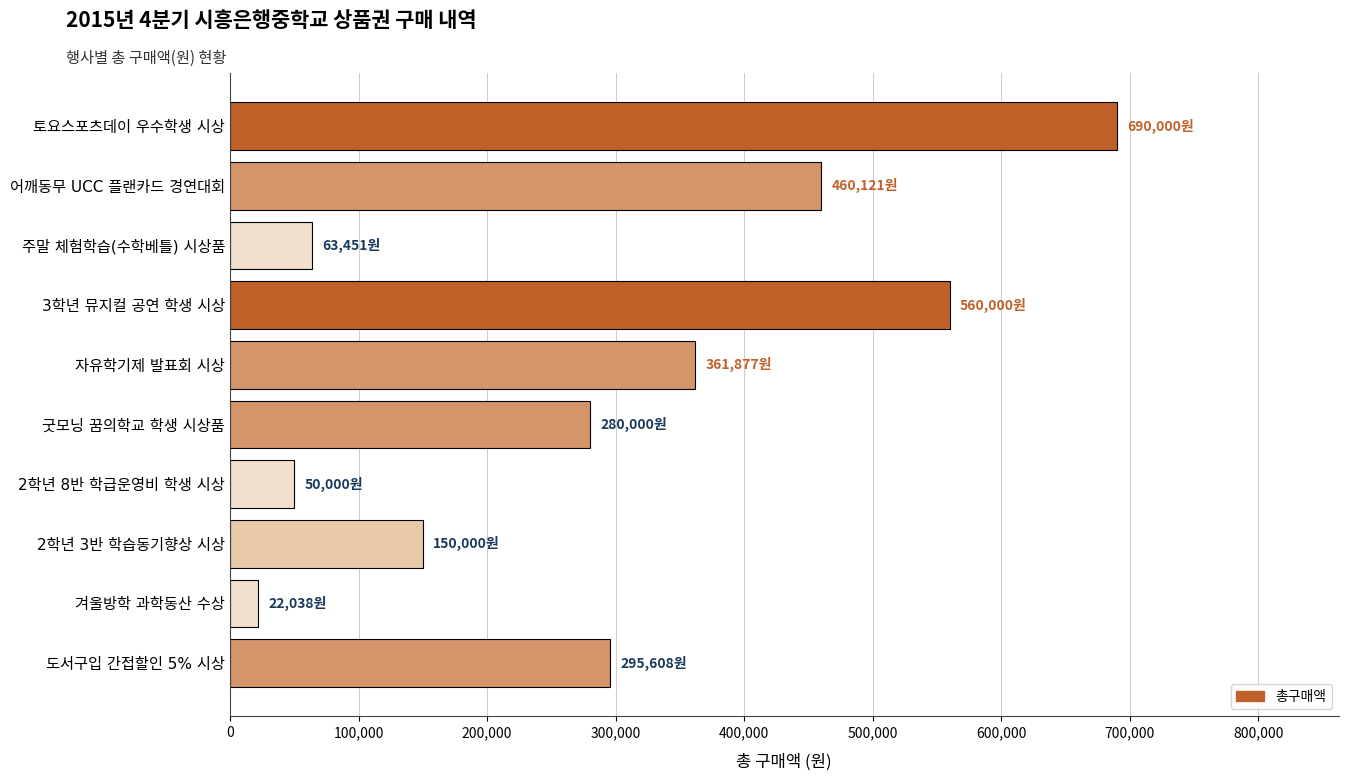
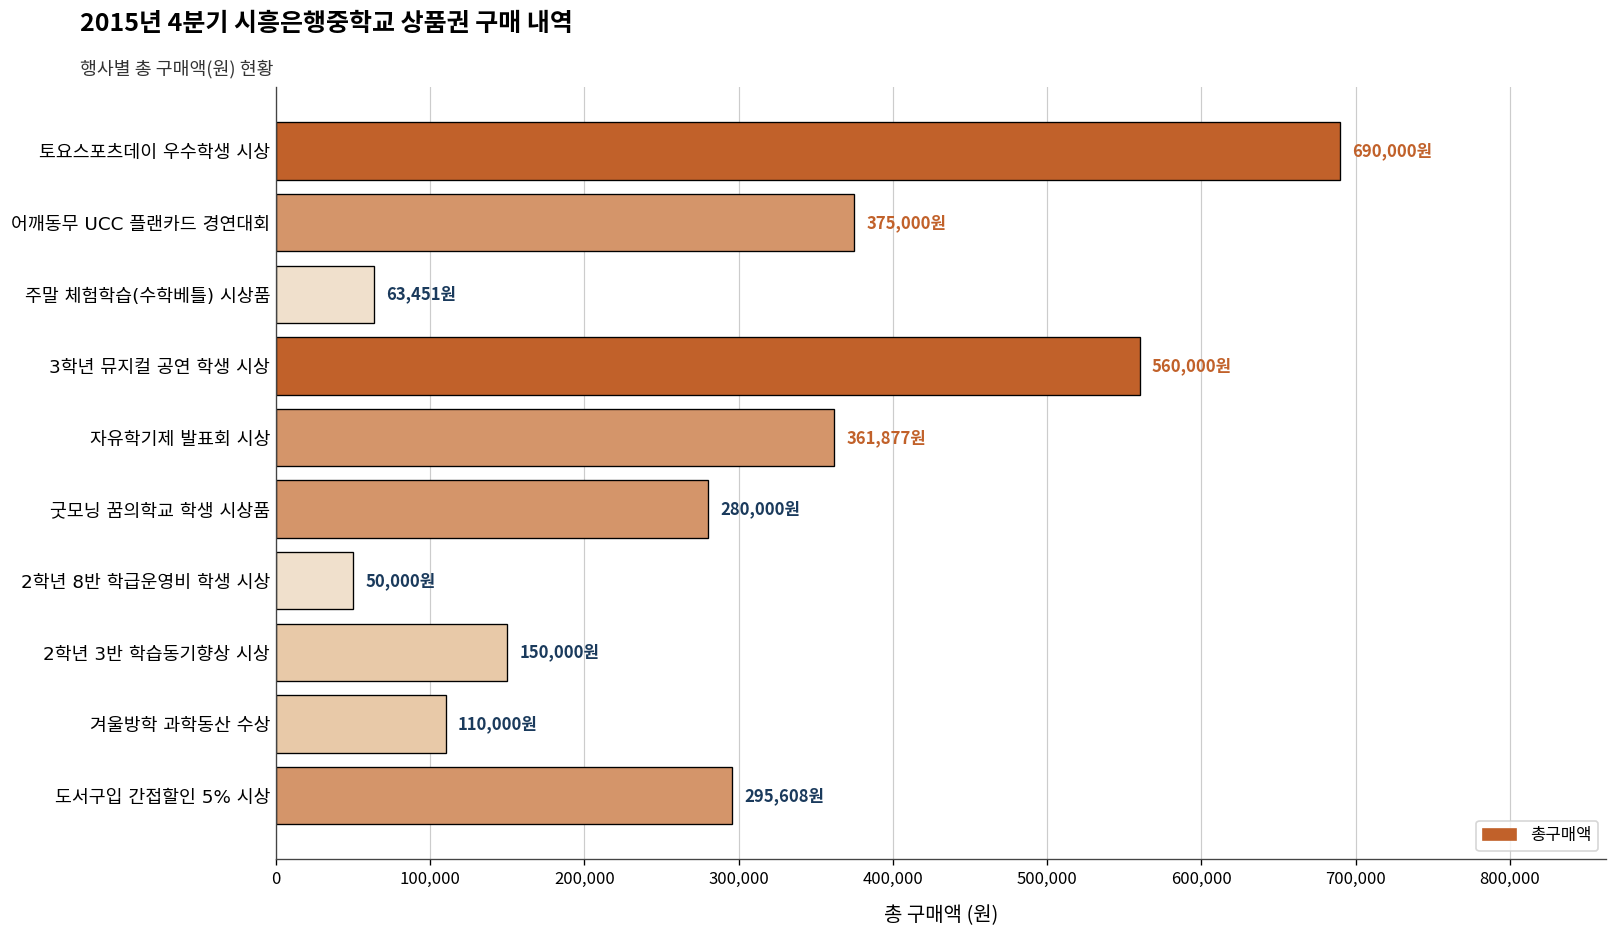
어깨동무 UCC 플랜카드 경연대회: 460,121원 -> 375,000원
겨울방학 과학동산 수상: 22,038원 -> 110,000원
